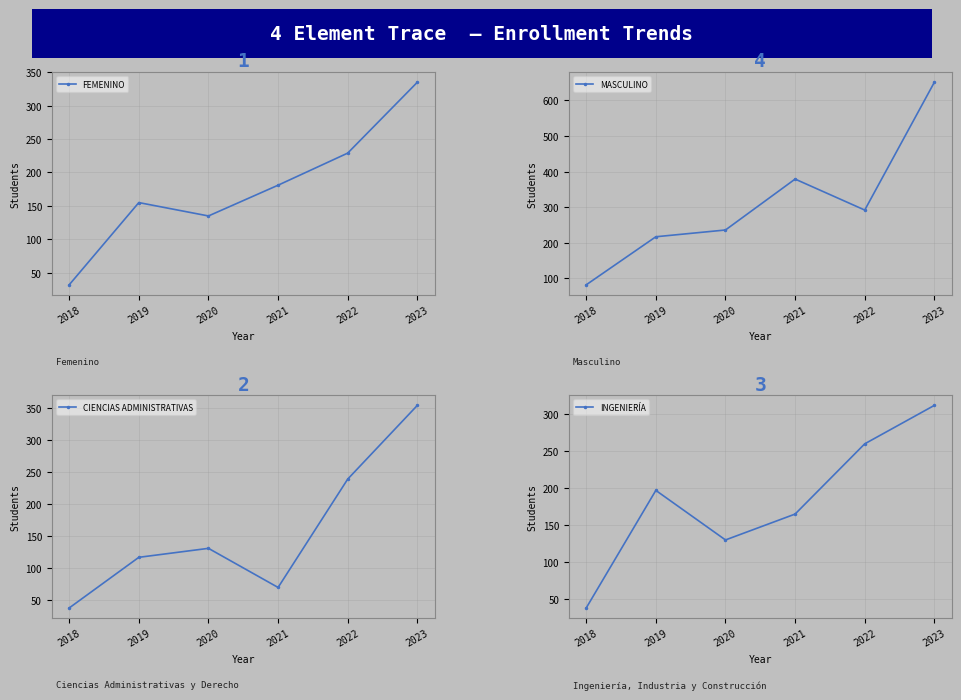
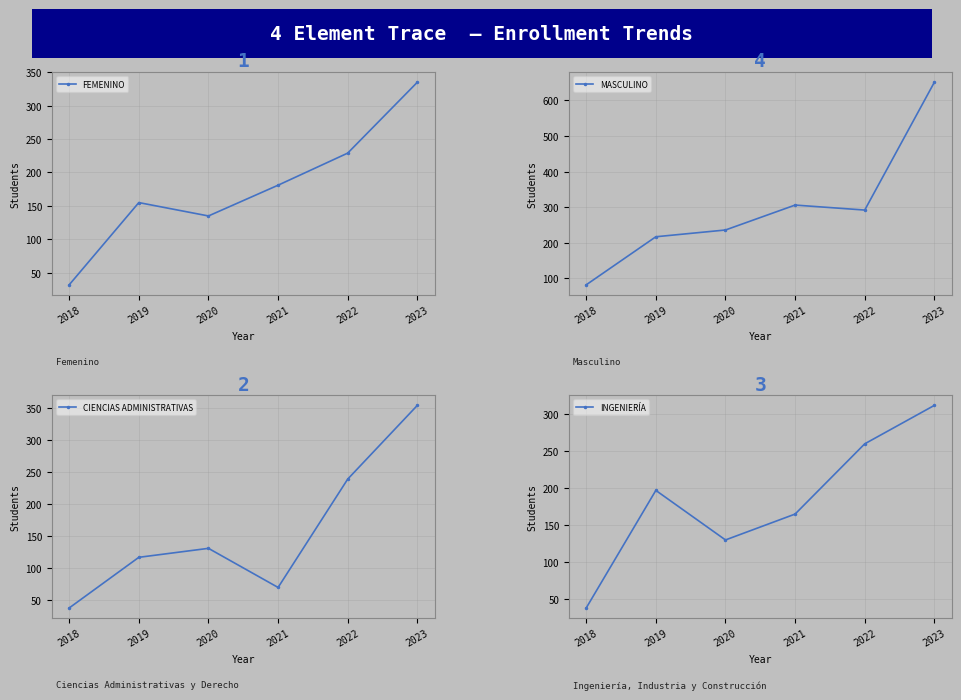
4, 2021: 380 -> 310
